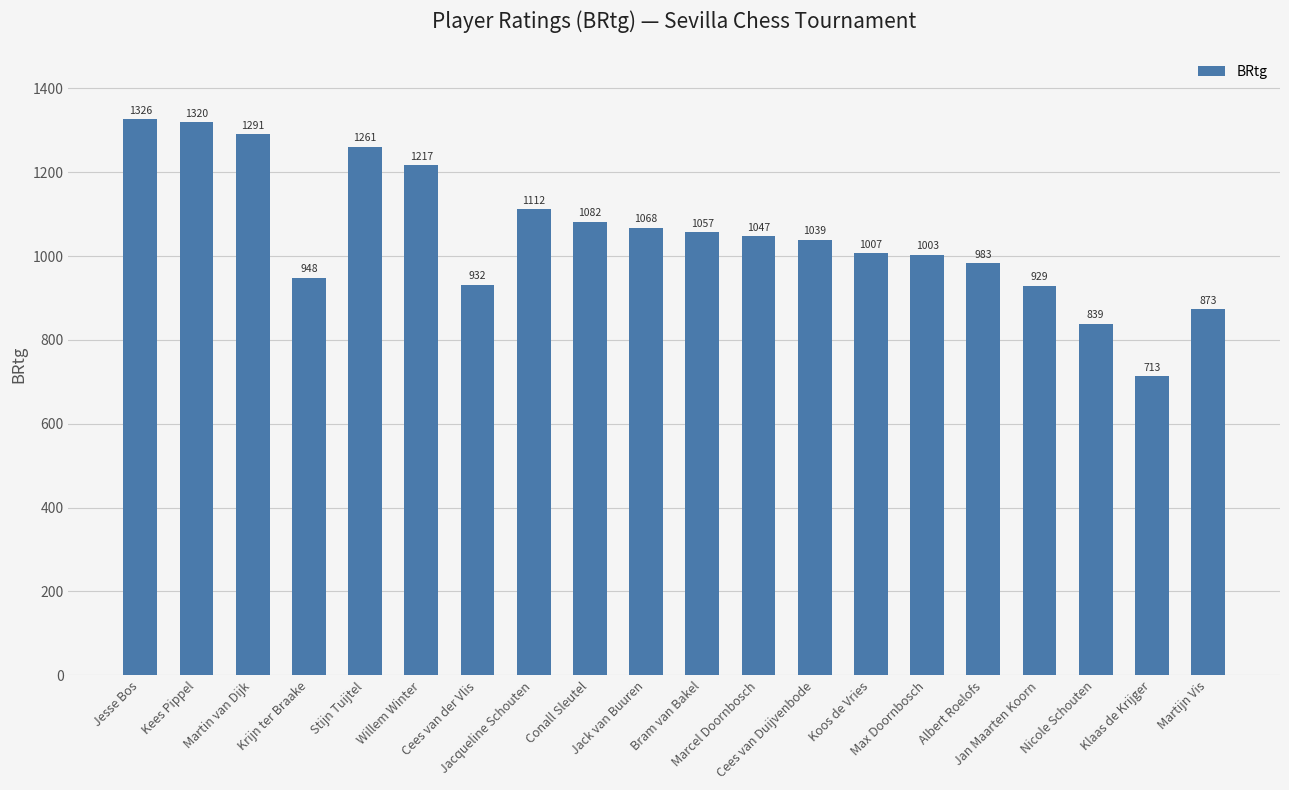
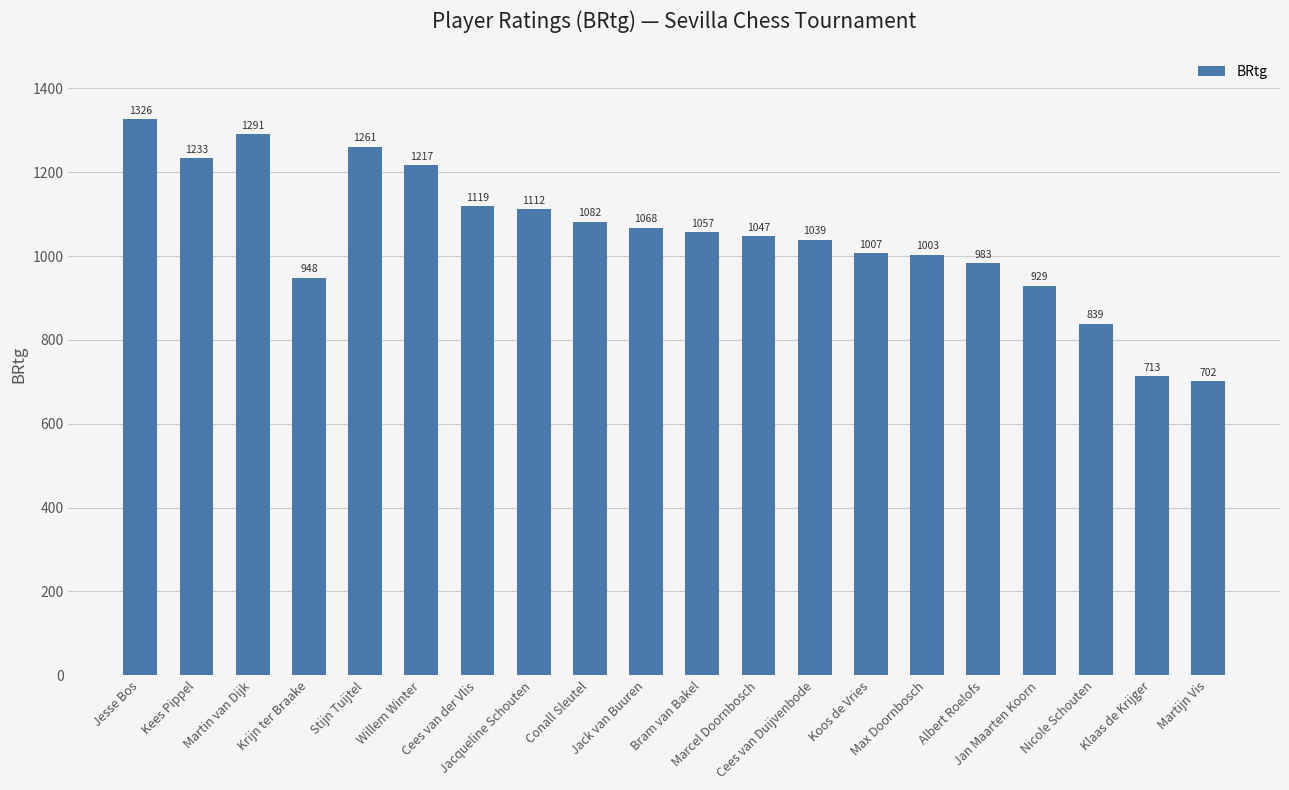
Kees Pippel: 1320 -> 1233
Cees van der Vlis: 932 -> 1119
Martijn Vis: 873 -> 702
